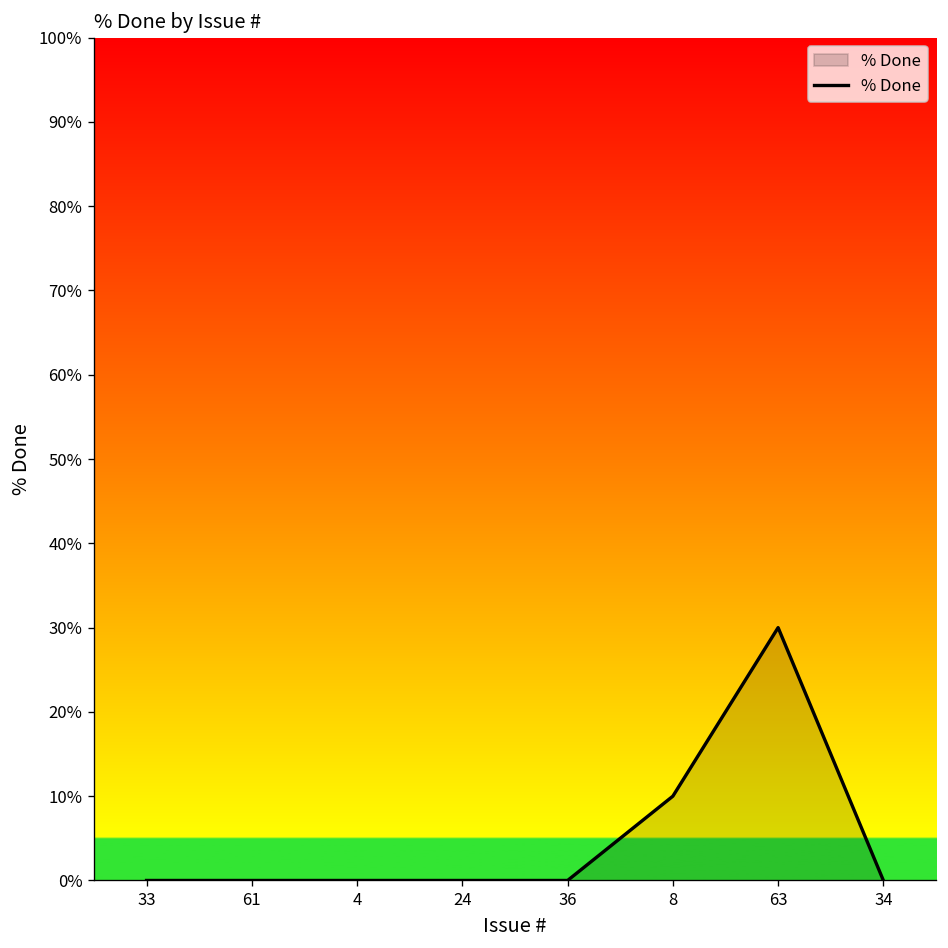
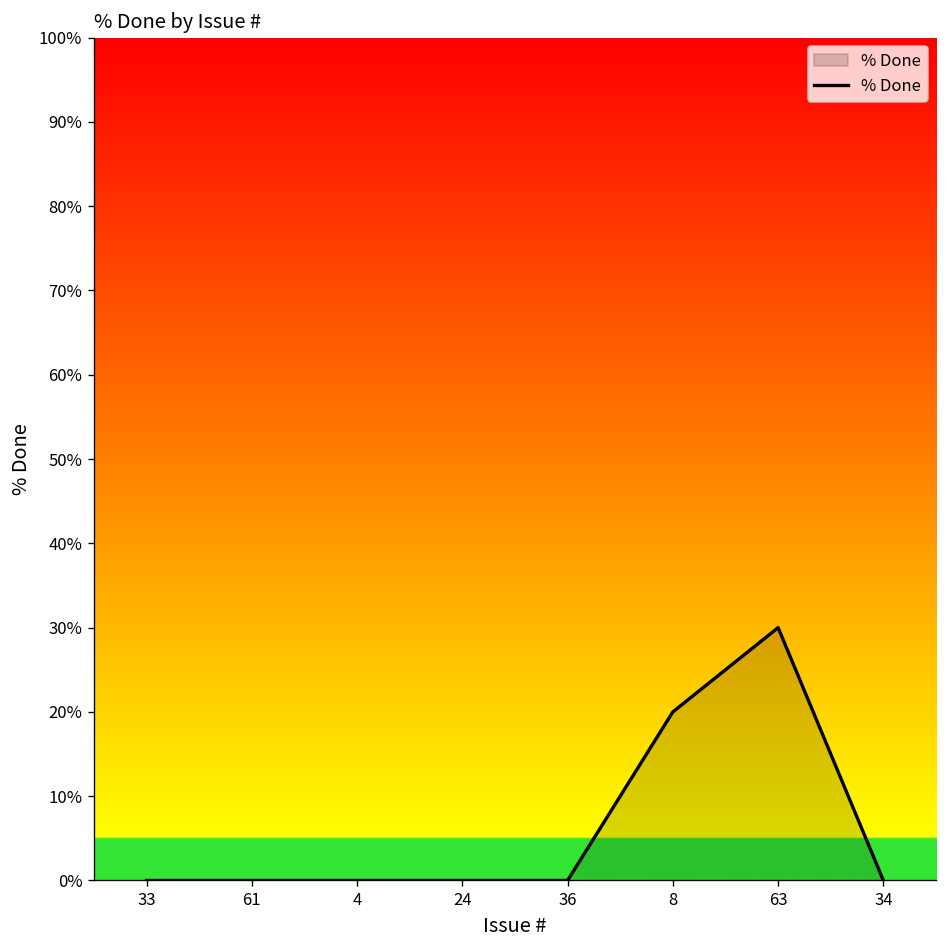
8: 10% -> 20%
